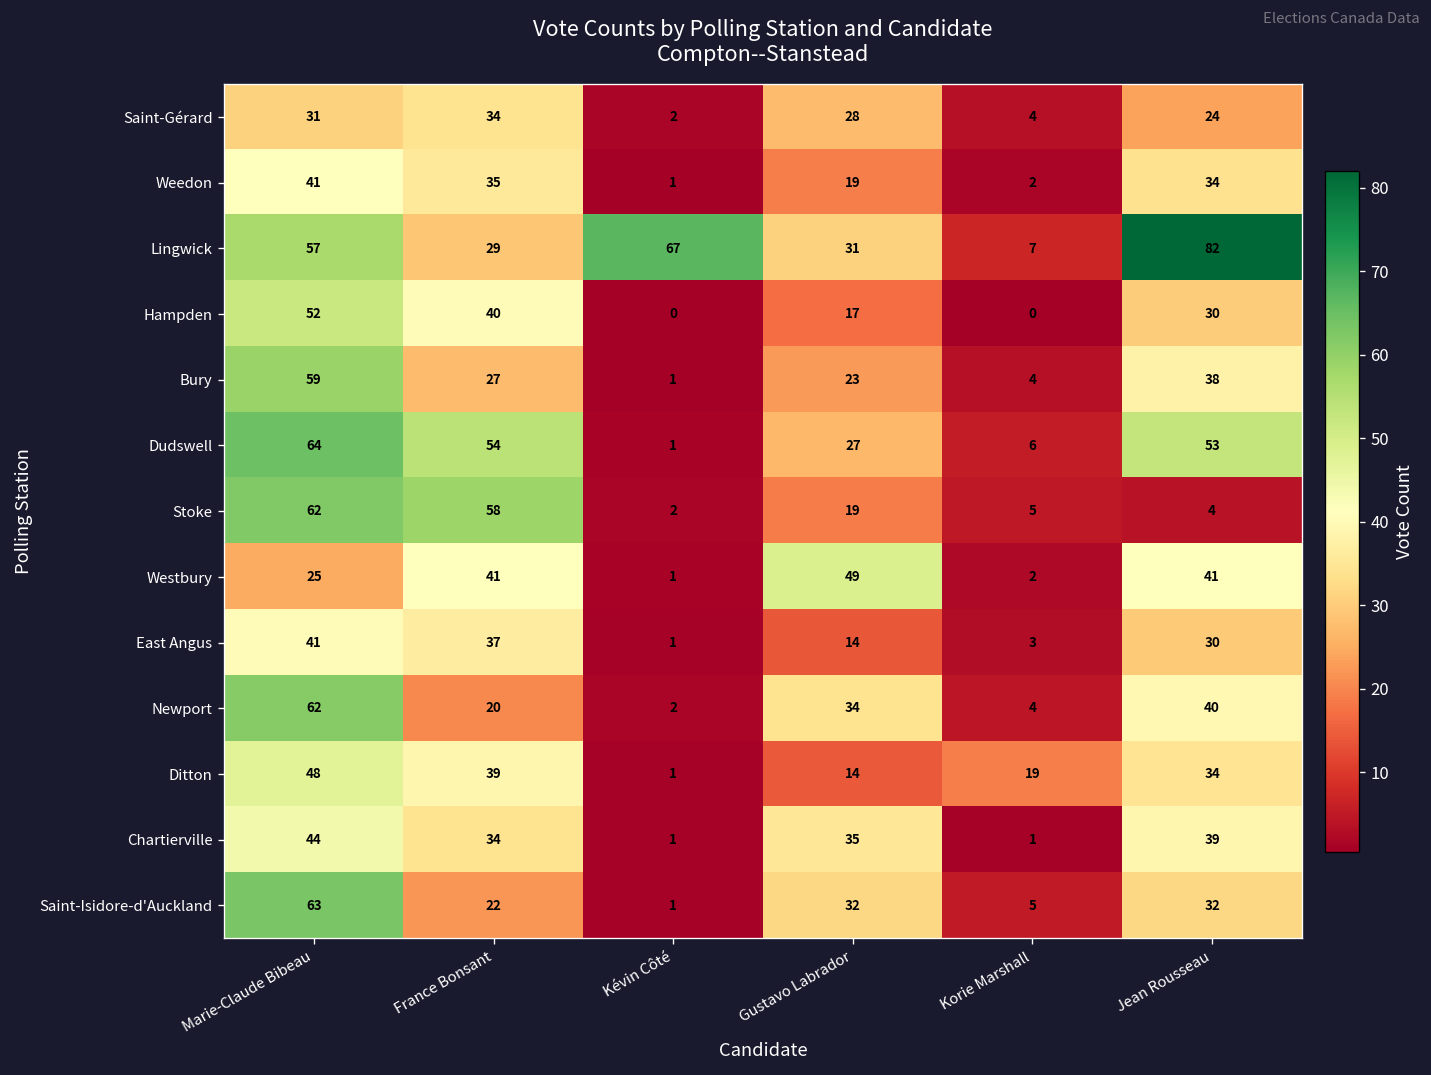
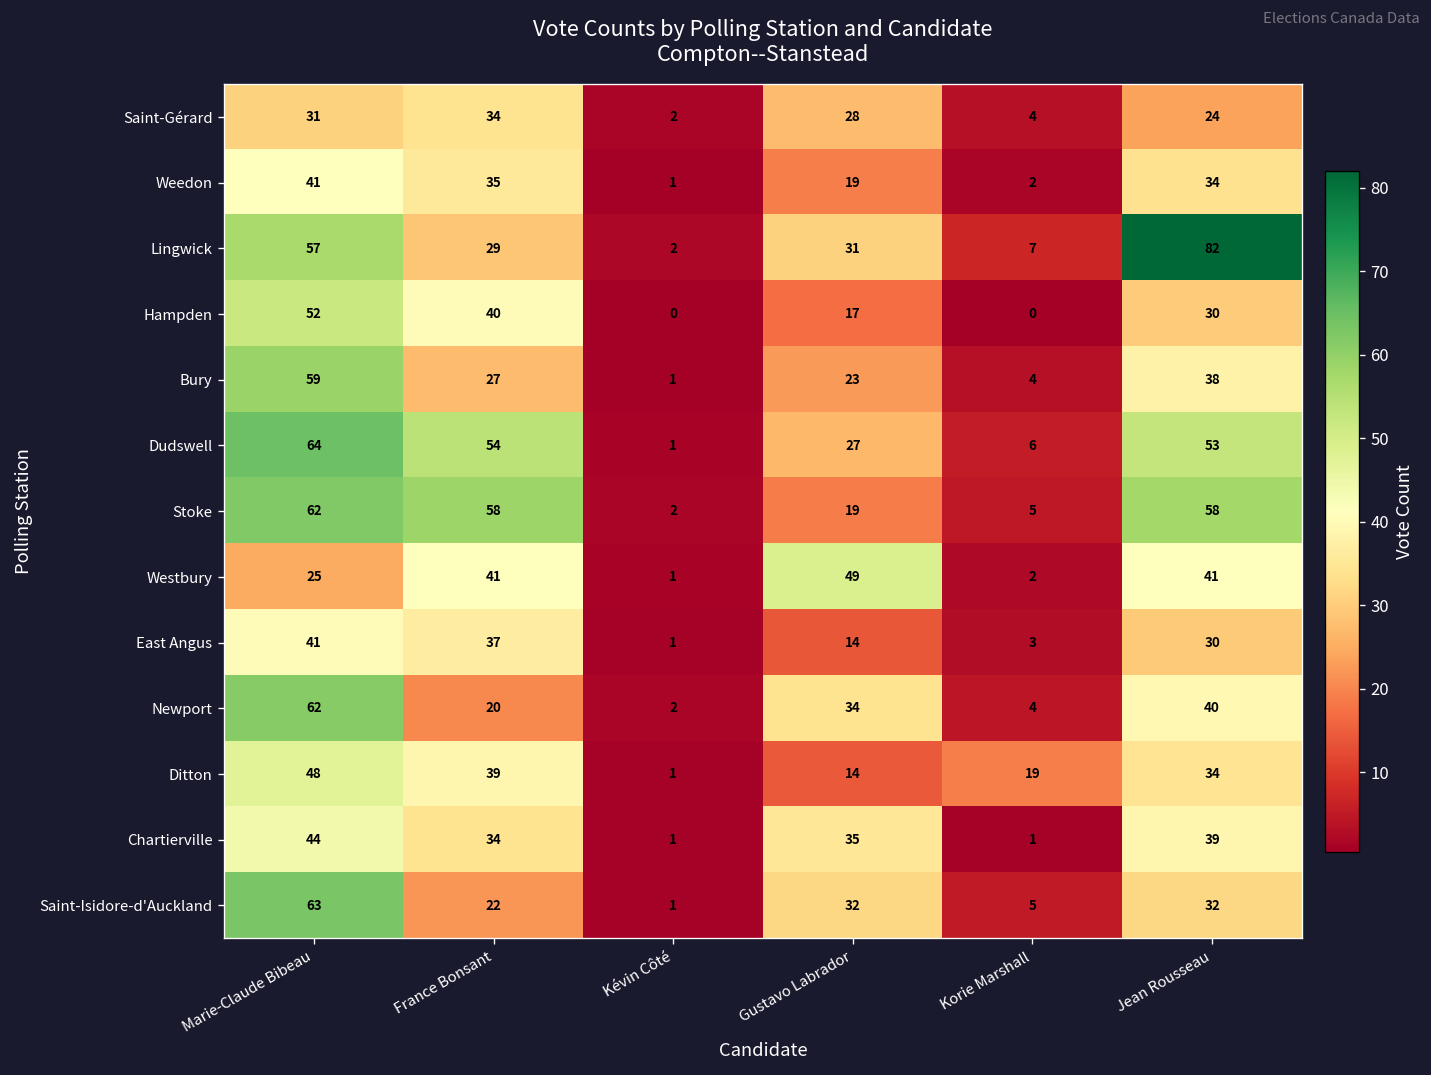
Lingwick, Kévin Côté: 67 -> 2
Stoke, Jean Rousseau: 4 -> 58
